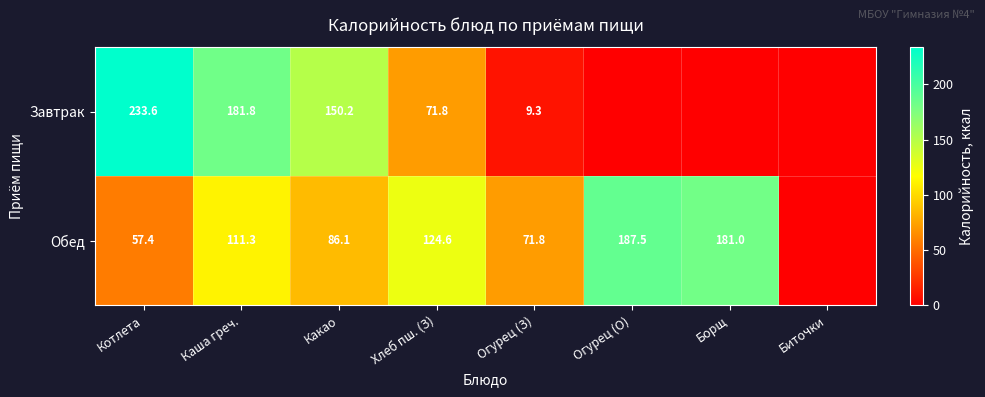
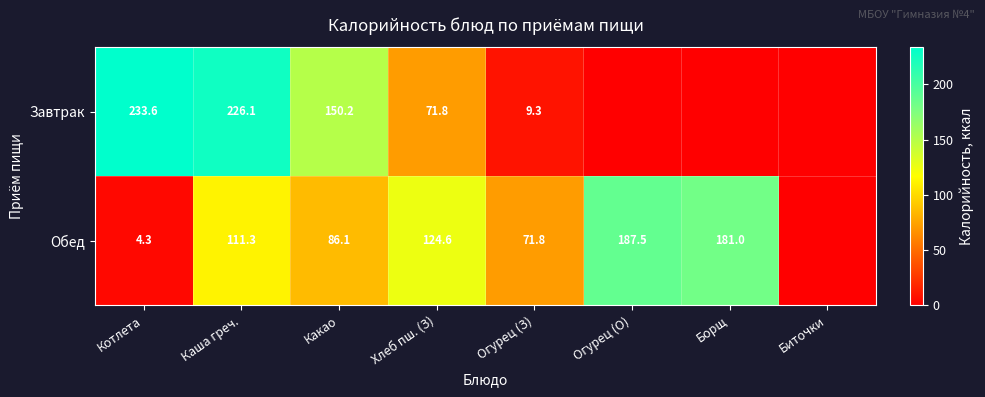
Завтрак, Каша греч.: 181.8 -> 226.1
Обед, Котлета: 57.4 -> 4.3
